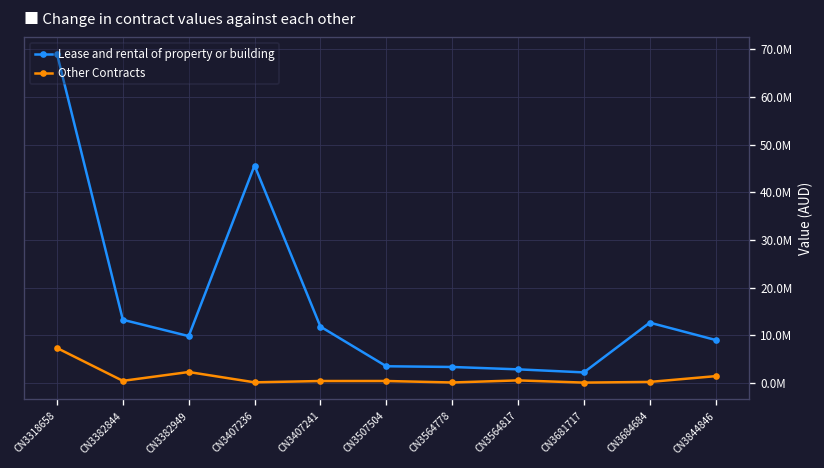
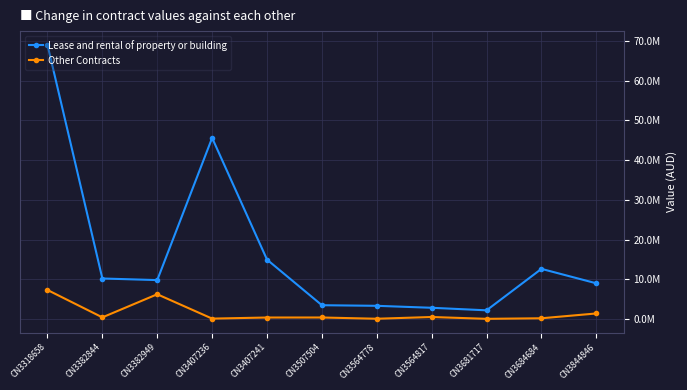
Lease and rental of property or building, CN3382844: 13000000 -> 10000000
Other Contracts, CN3382949: 2000000 -> 6000000
Lease and rental of property or building, CN3407241: 12000000 -> 15000000
